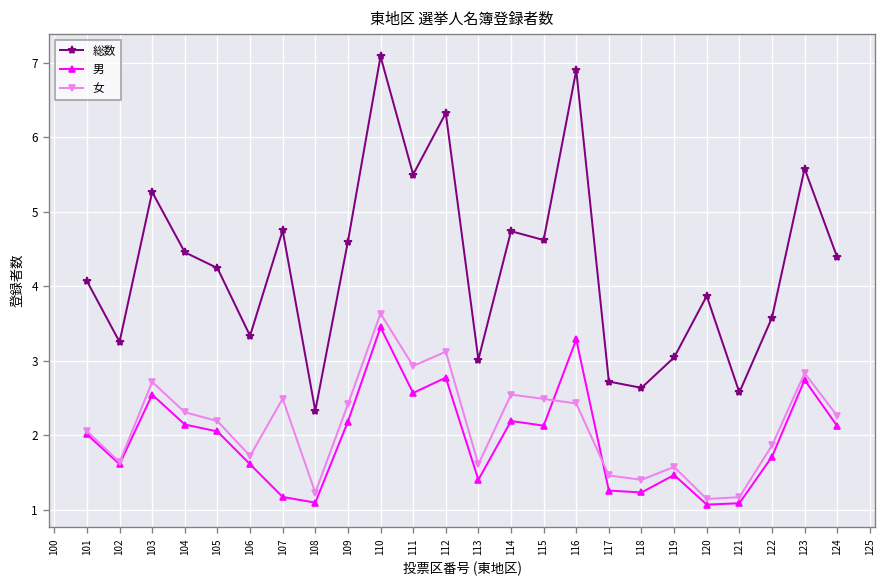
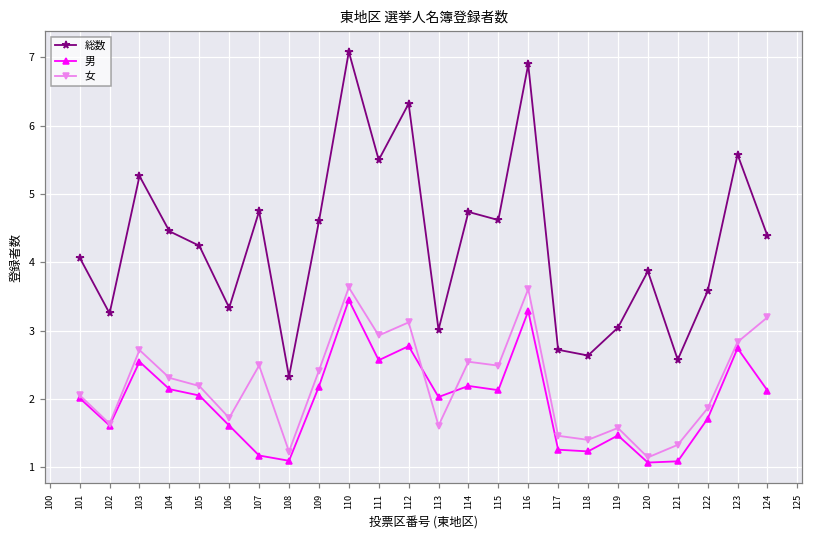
男, 113: 1.4 -> 2.0
女, 116: 2.4 -> 3.6
女, 121: 1.2 -> 1.3
女, 124: 2.3 -> 3.2
